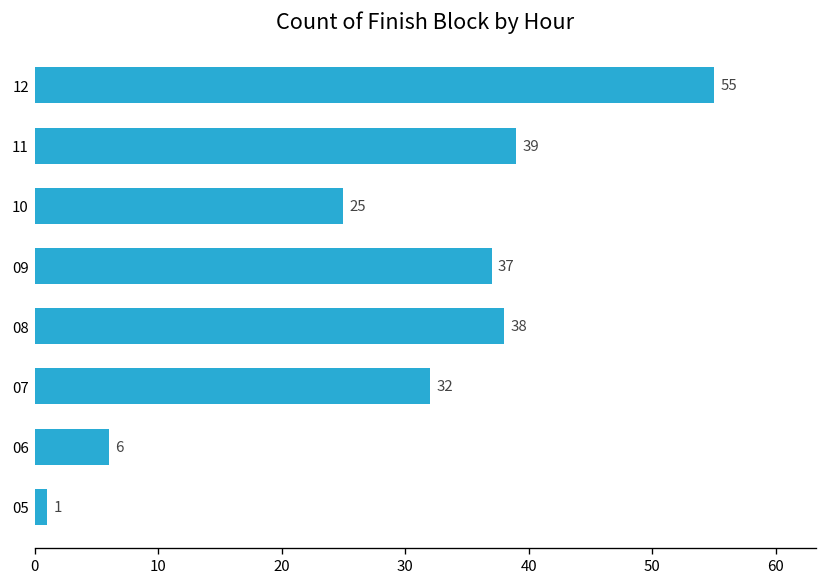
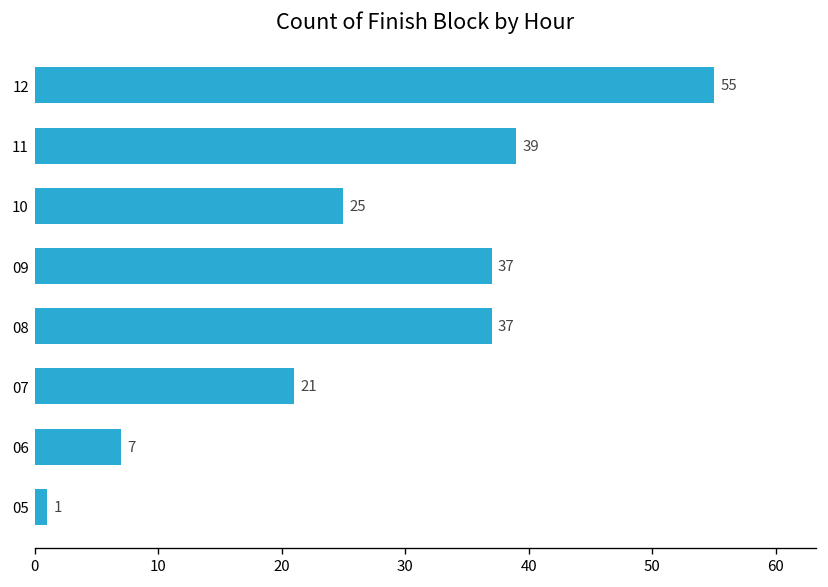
08: 38 -> 37
07: 32 -> 21
06: 6 -> 7
